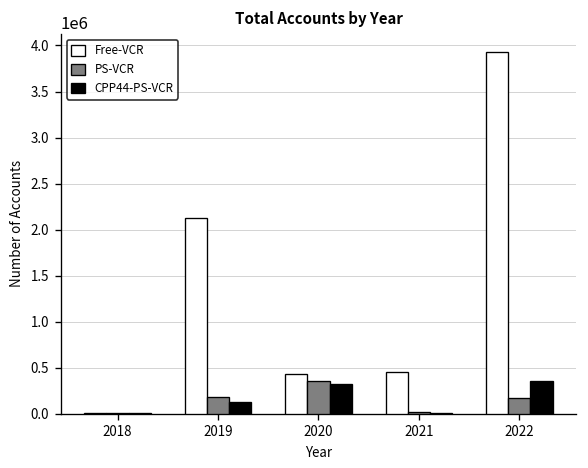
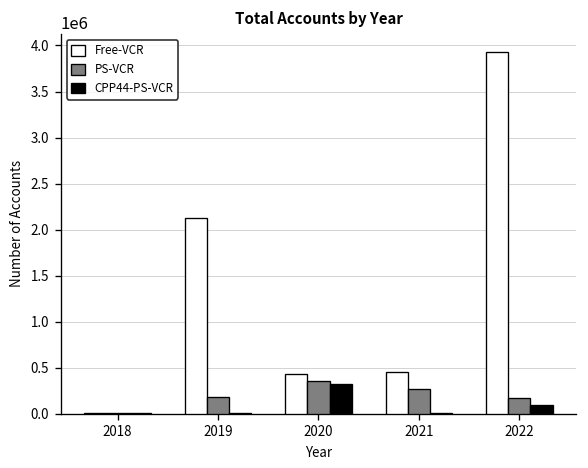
CPP44-PS-VCR, 2019: 100000 -> 0
PS-VCR, 2021: 0 -> 300000
CPP44-PS-VCR, 2022: 300000 -> 100000
